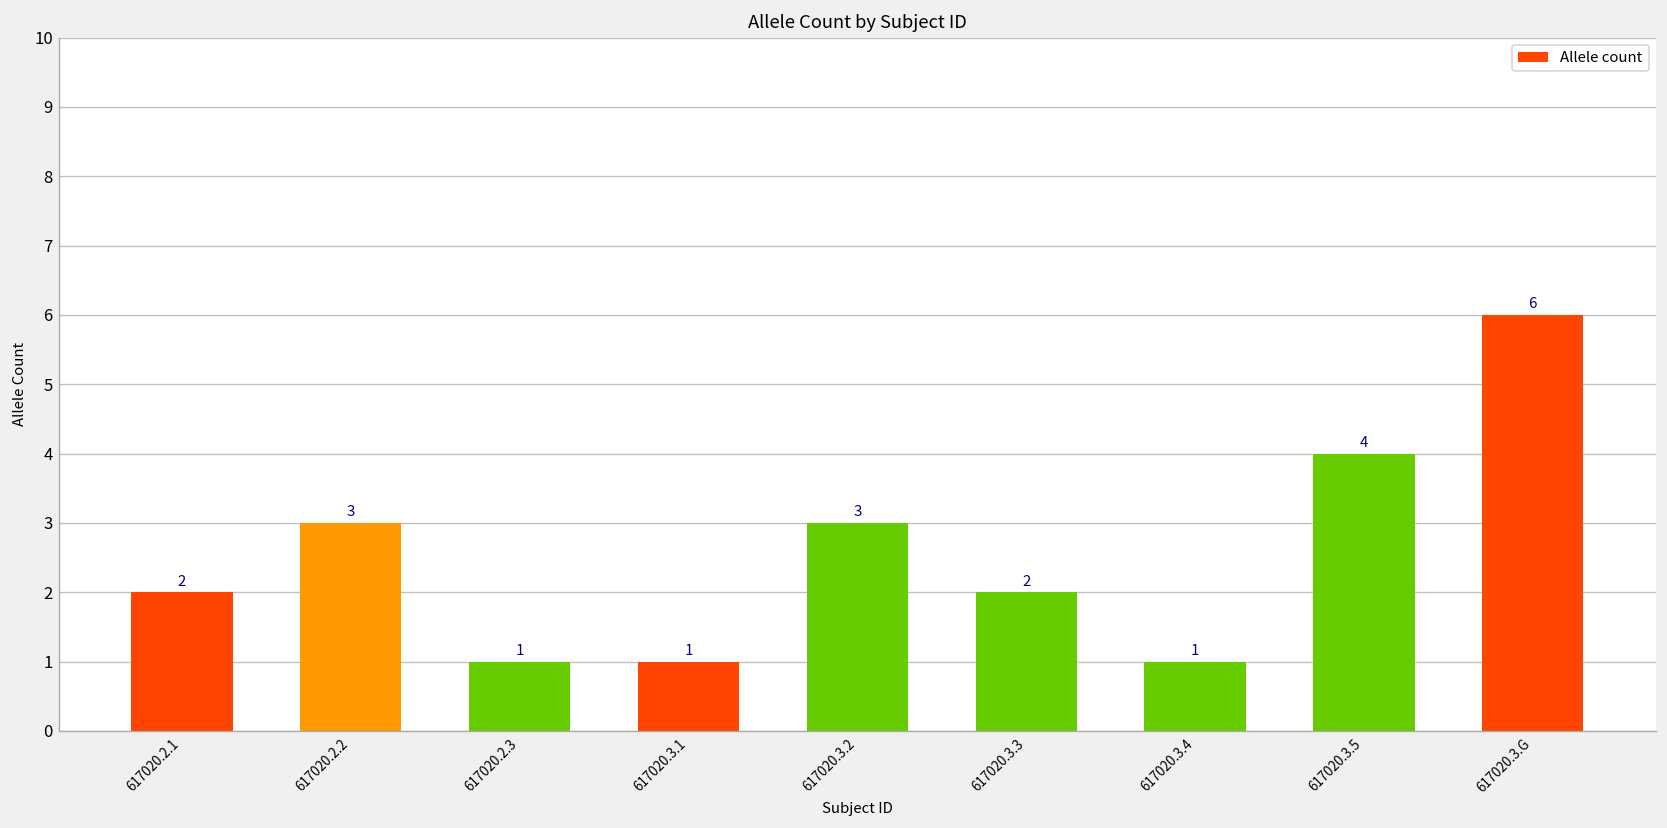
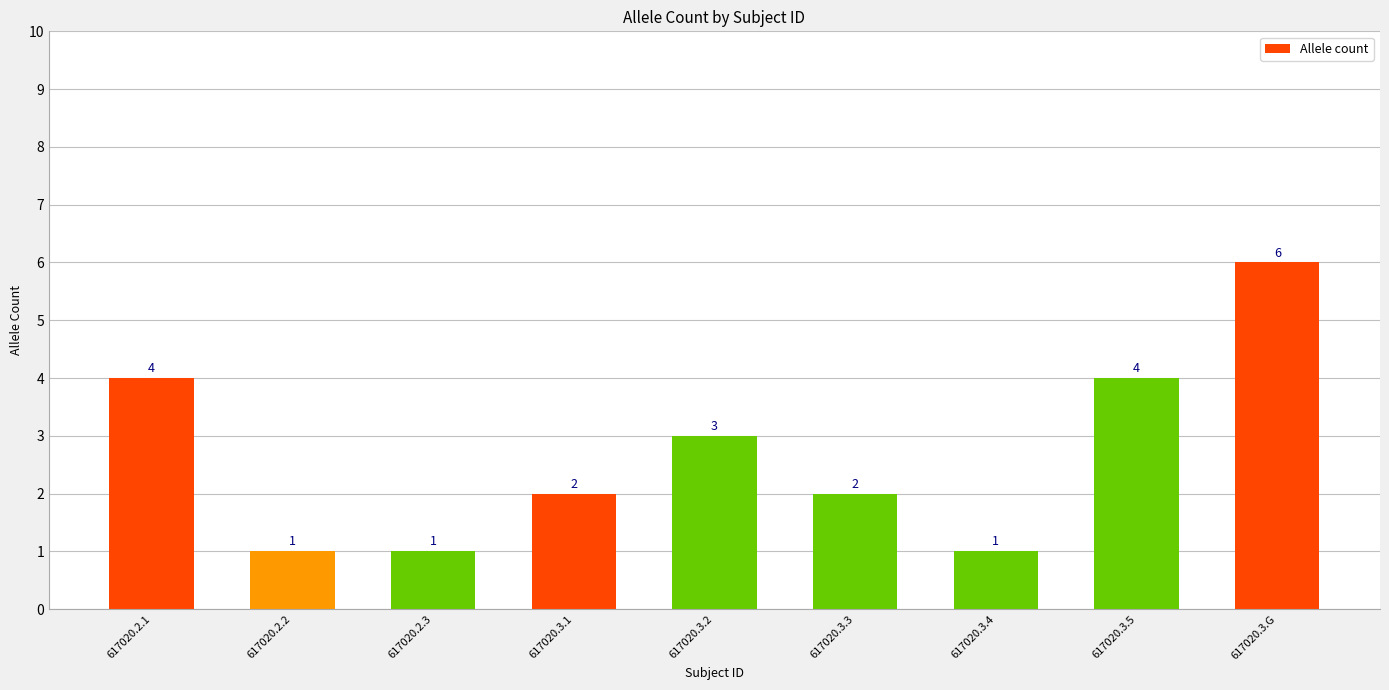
617020.2.1: 2 -> 4
617020.2.2: 3 -> 1
617020.3.1: 1 -> 2
